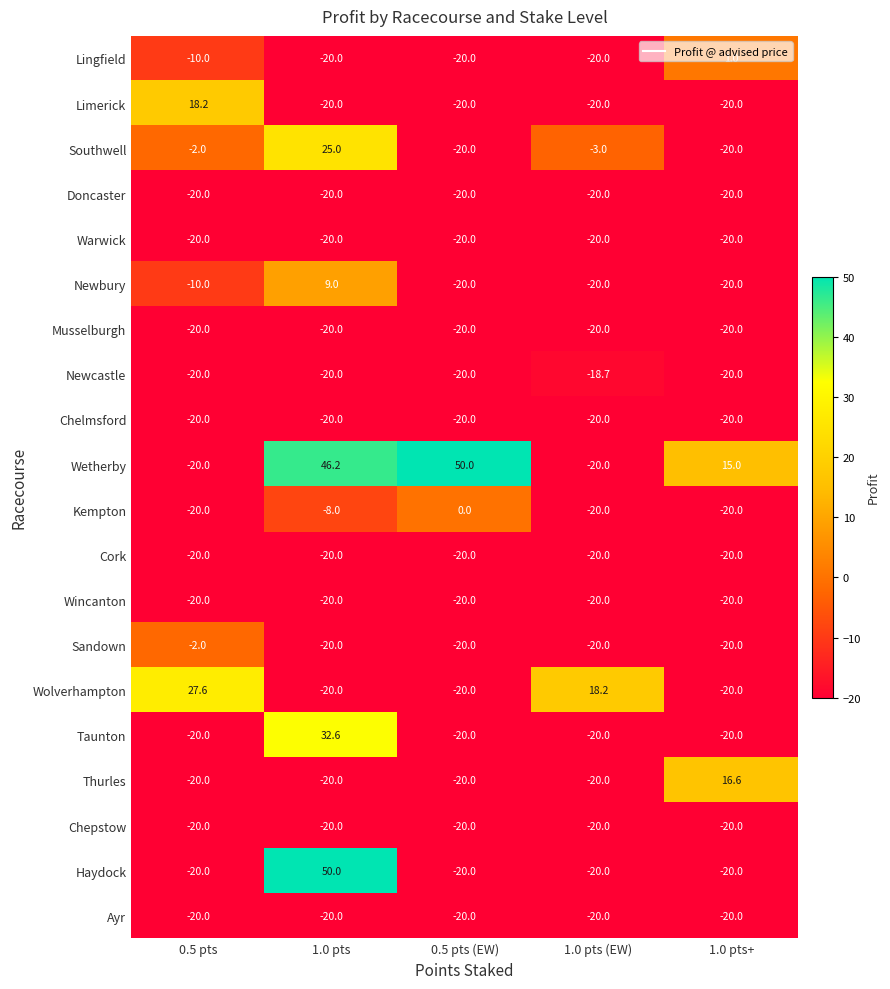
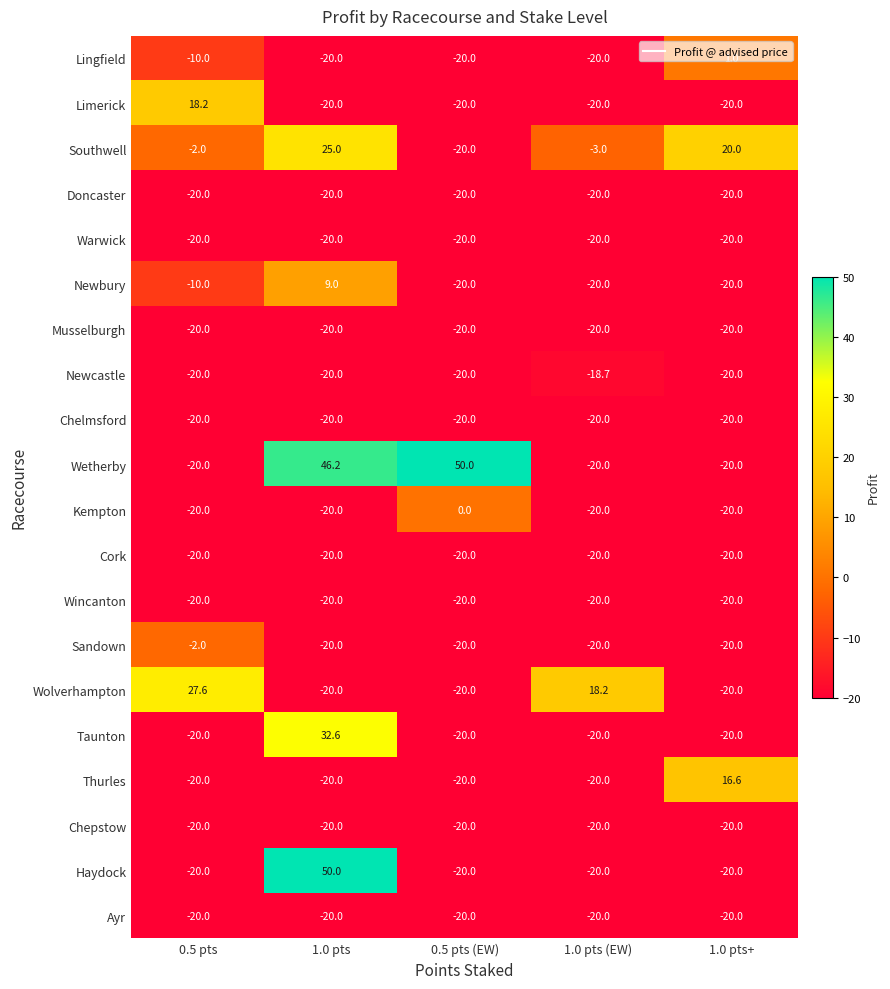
Southwell, 1.0 pts+: -20.0 -> 20.0
Wetherby, 1.0 pts+: 15.0 -> -20.0
Kempton, 1.0 pts: -8.0 -> -20.0
